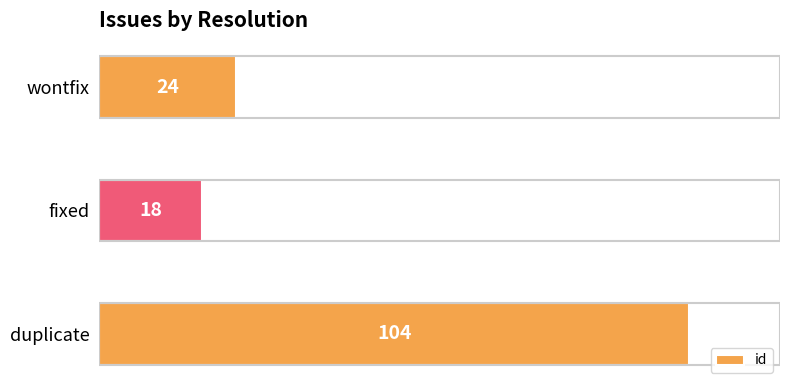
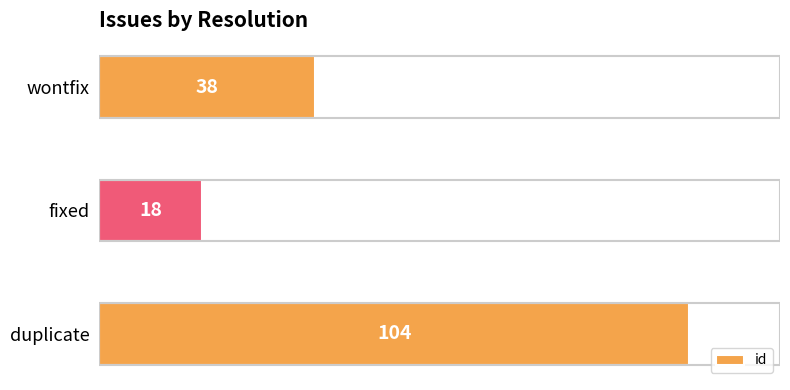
wontfix: 24 -> 38
